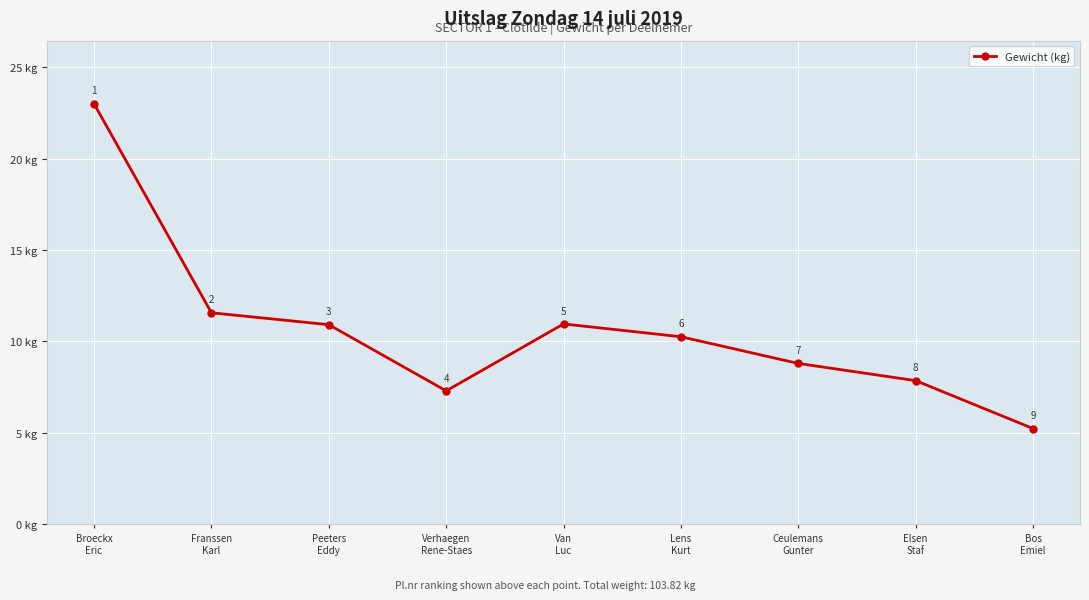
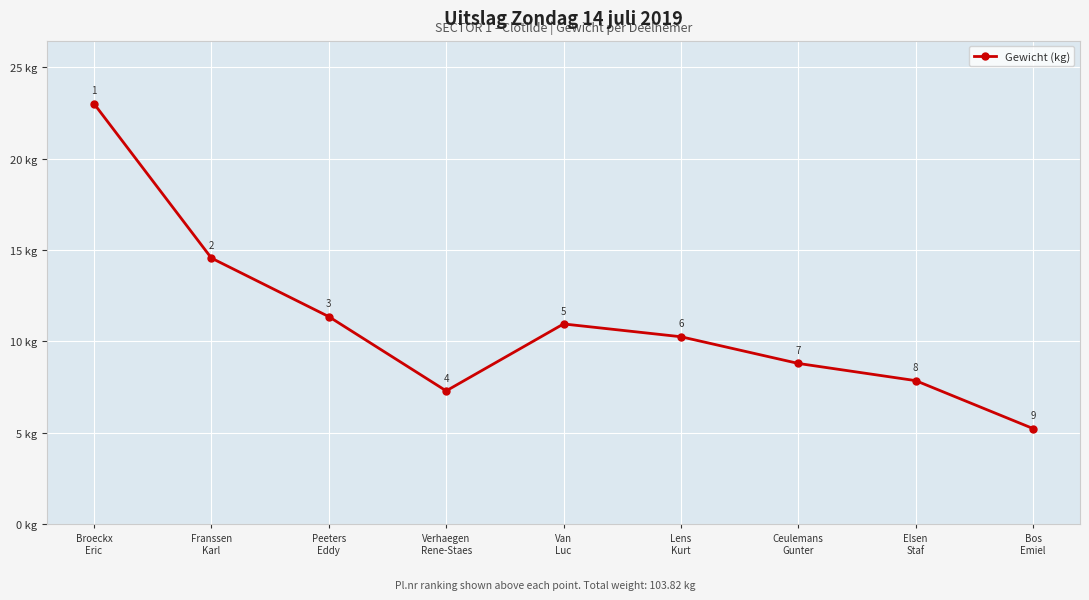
Franssen Karl: 11.6 kg -> 14.6 kg
Peeters Eddy: 10.9 kg -> 11.4 kg
